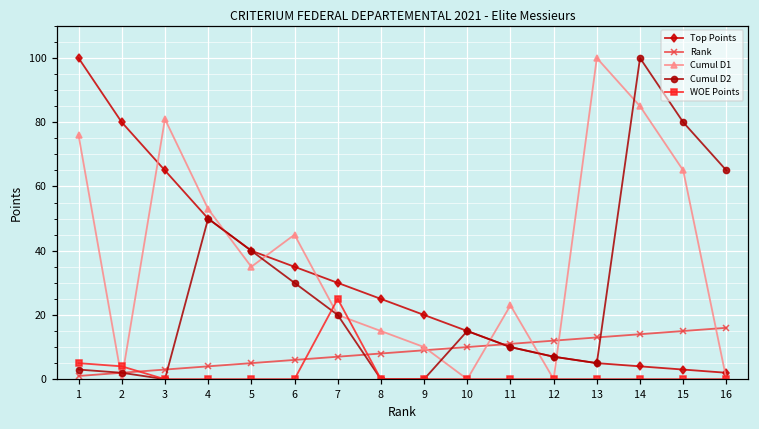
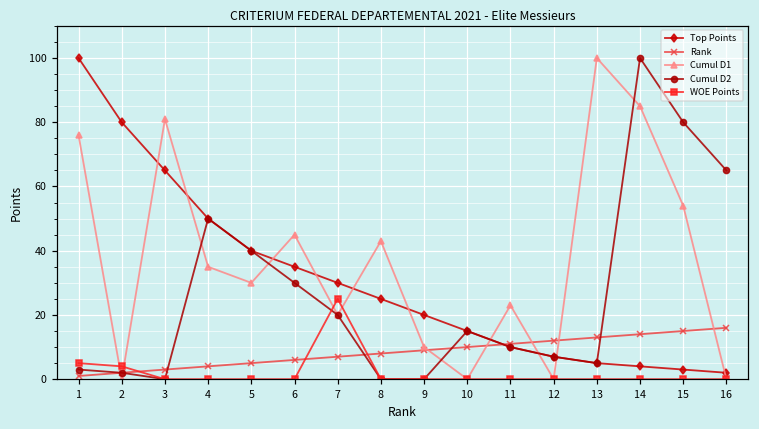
Cumul D1, 4: 53 -> 35
Cumul D1, 5: 35 -> 30
Cumul D1, 8: 15 -> 43
Cumul D1, 15: 65 -> 54
